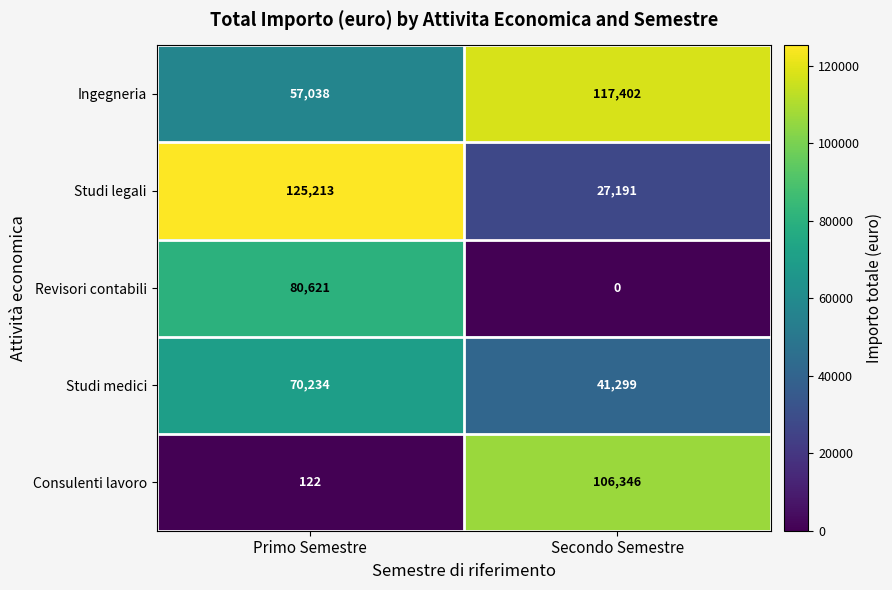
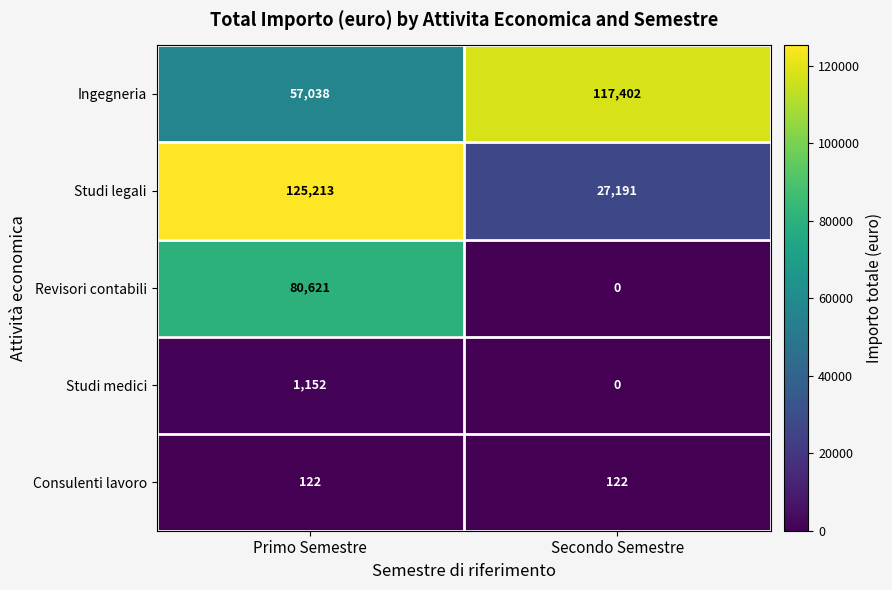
Studi medici, Primo Semestre: 70,234 -> 1,152
Studi medici, Secondo Semestre: 41,299 -> 0
Consulenti lavoro, Secondo Semestre: 106,346 -> 122
